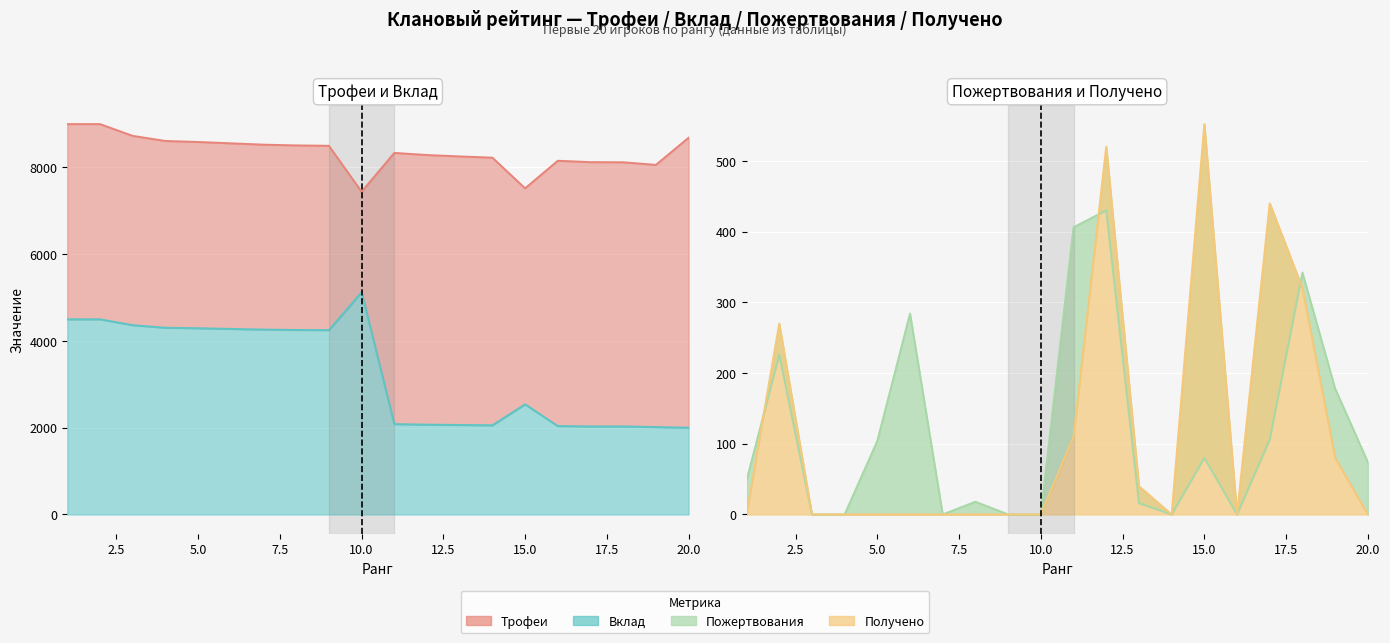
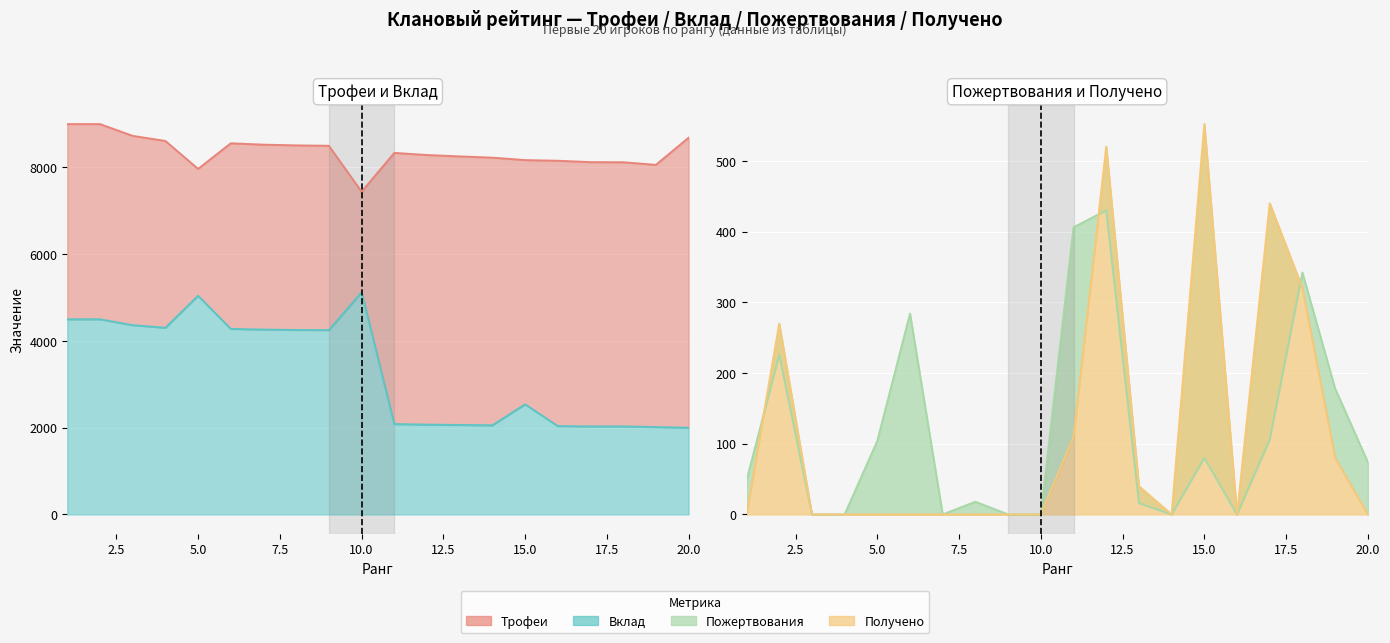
Трофеи и Вклад, Трофеи, 5.0: 8600 -> 8000
Трофеи и Вклад, Вклад, 5.0: 4300 -> 5000
Трофеи и Вклад, Трофеи, 15.0: 7500 -> 8200
